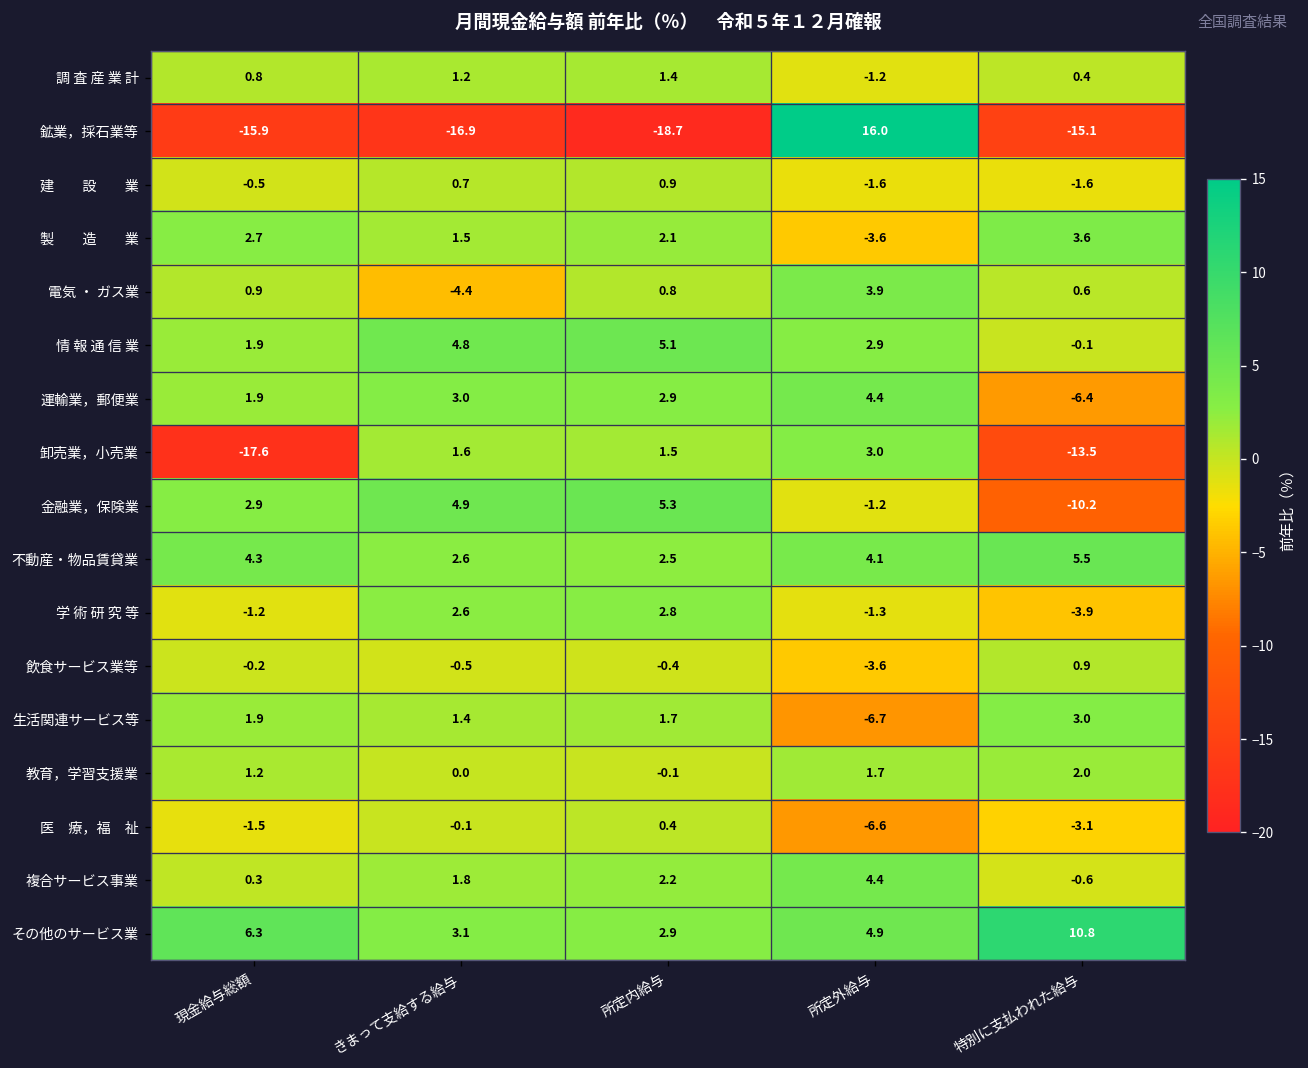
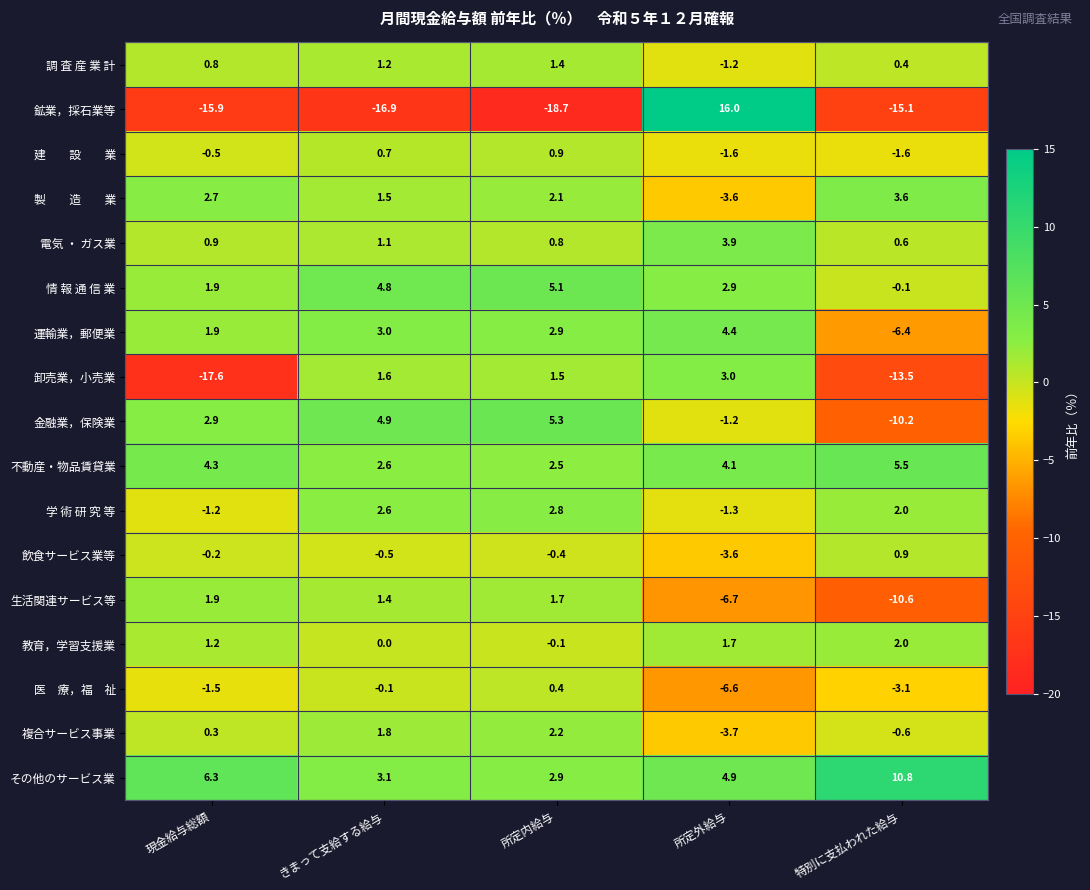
電気 ・ ガス業, きまって支給する給与: -4.4 -> 1.1
学 術 研 究 等, 特別に支払われた給与: -3.9 -> 2.0
生活関連サービス等, 特別に支払われた給与: 3.0 -> -10.6
複合サービス事業, 所定外給与: 4.4 -> -3.7
